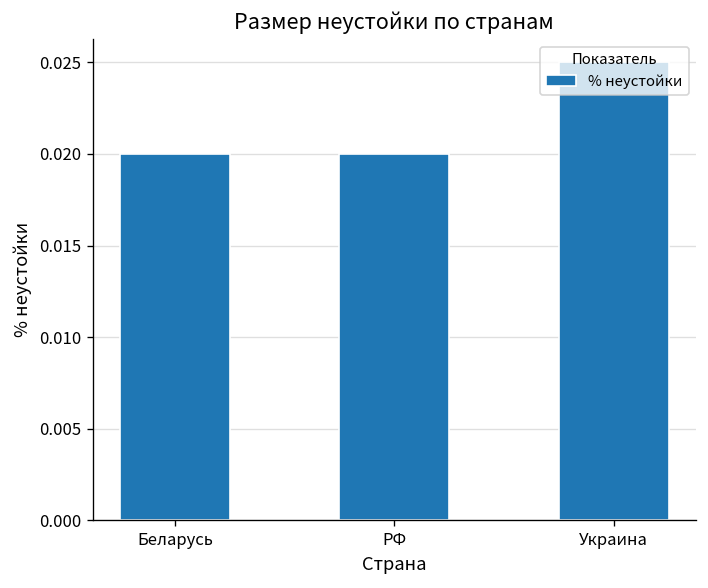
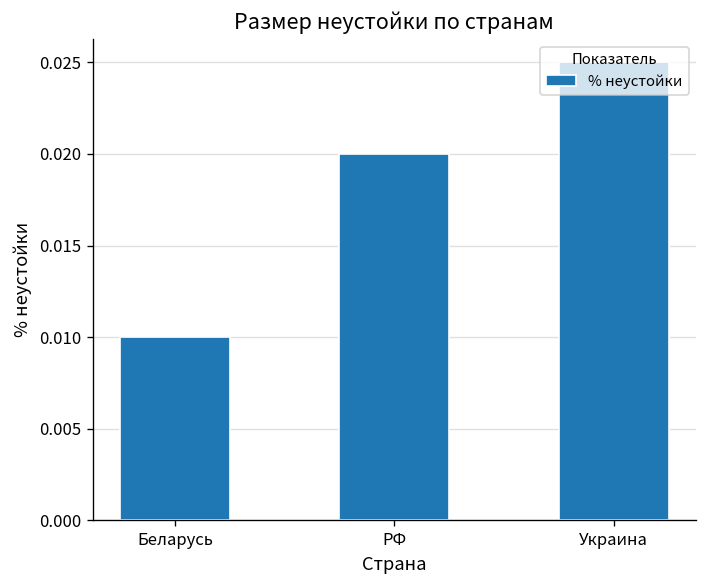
Беларусь: 0.02 -> 0.01
